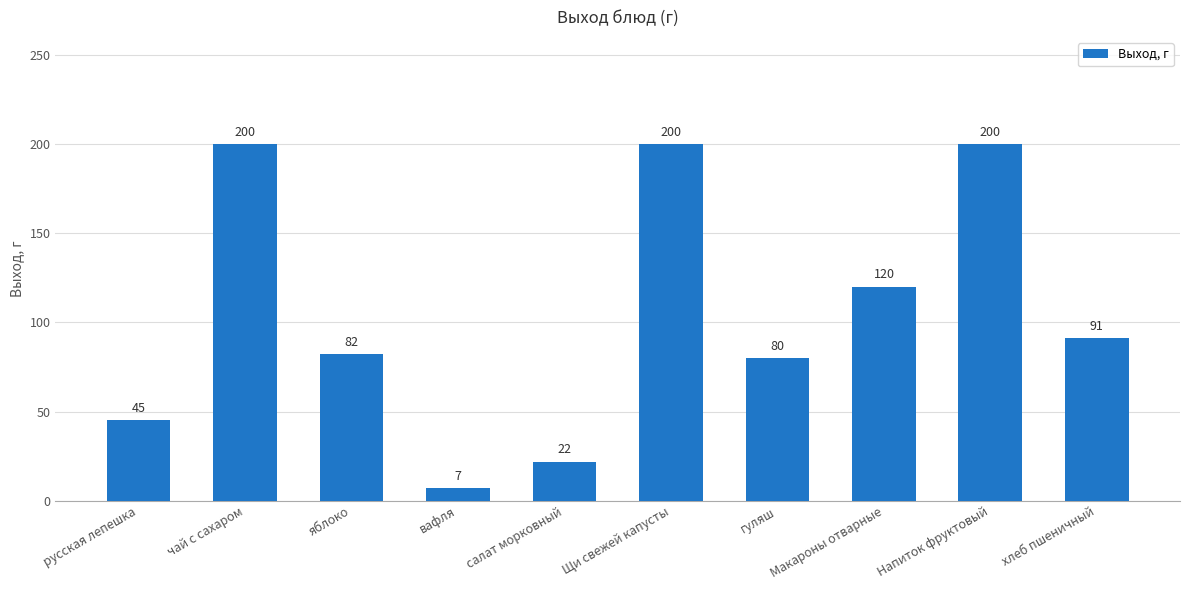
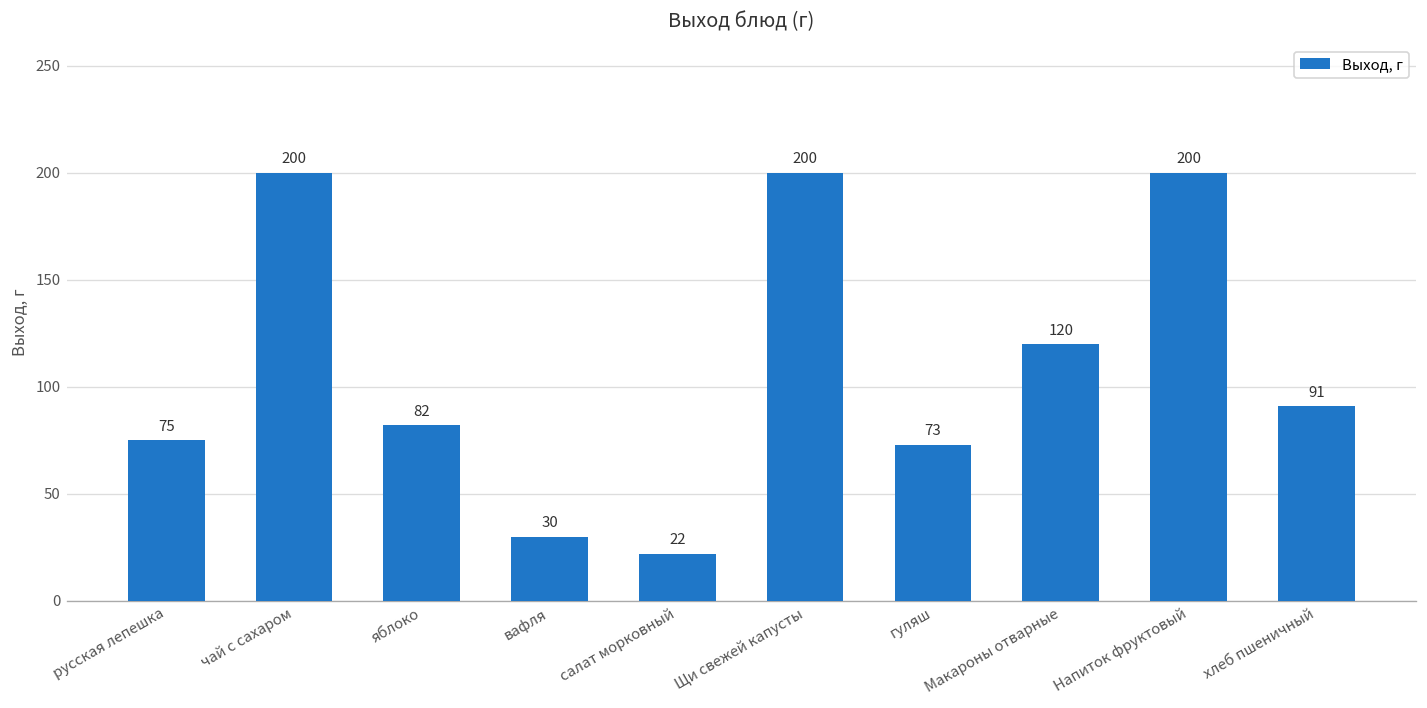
русская лепешка: 45 -> 75
вафля: 7 -> 30
гуляш: 80 -> 73
